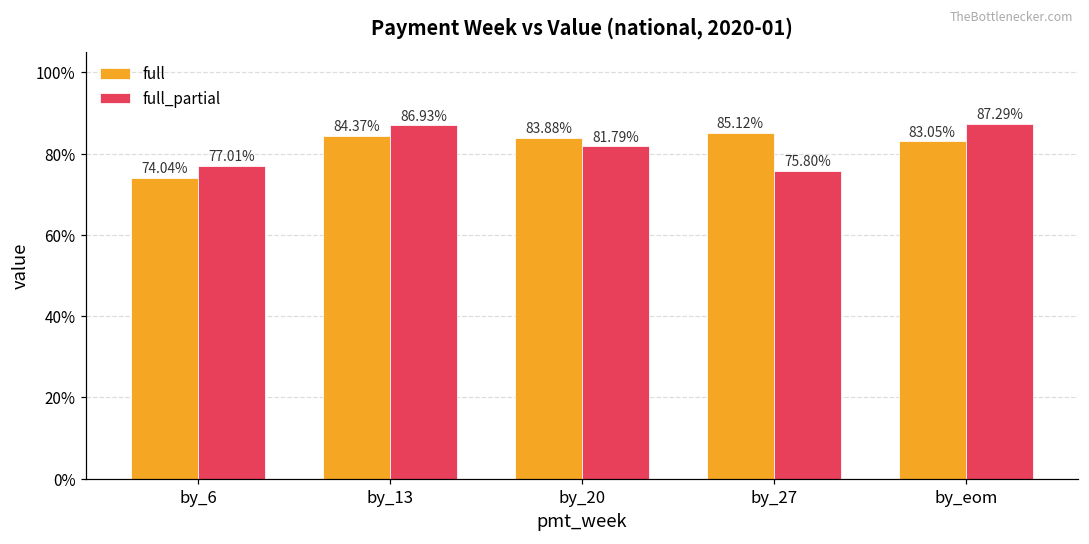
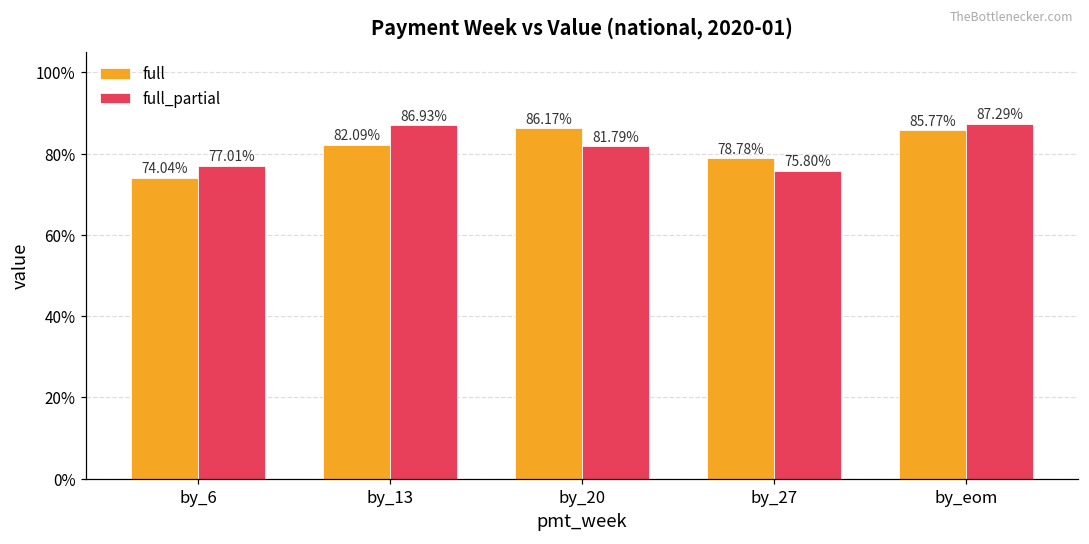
full, by_13: 84.37% -> 82.09%
full, by_20: 83.88% -> 86.17%
full, by_27: 85.12% -> 78.78%
full, by_eom: 83.05% -> 85.77%
